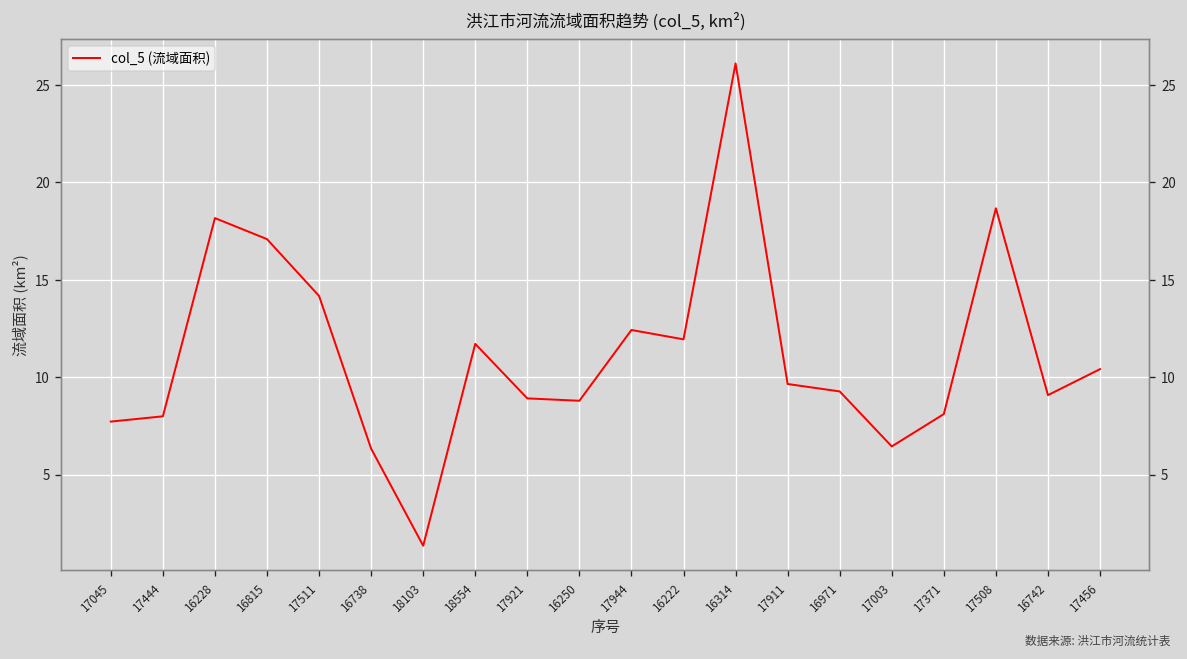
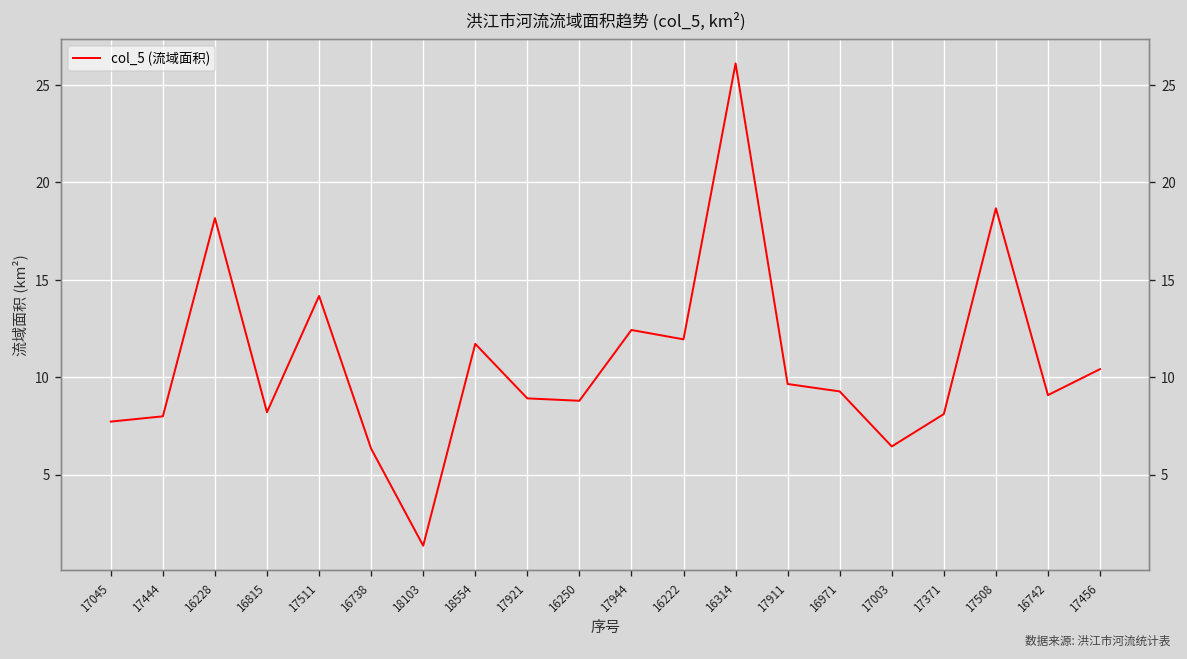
16815: 17.1 -> 8.2
